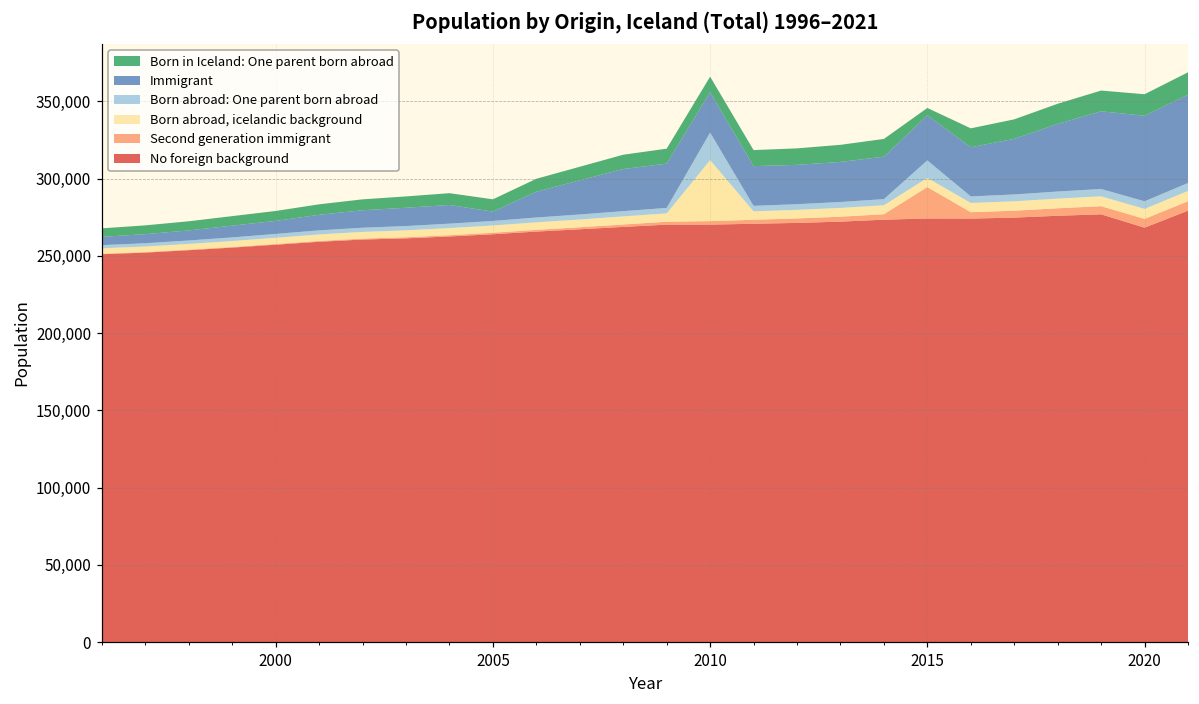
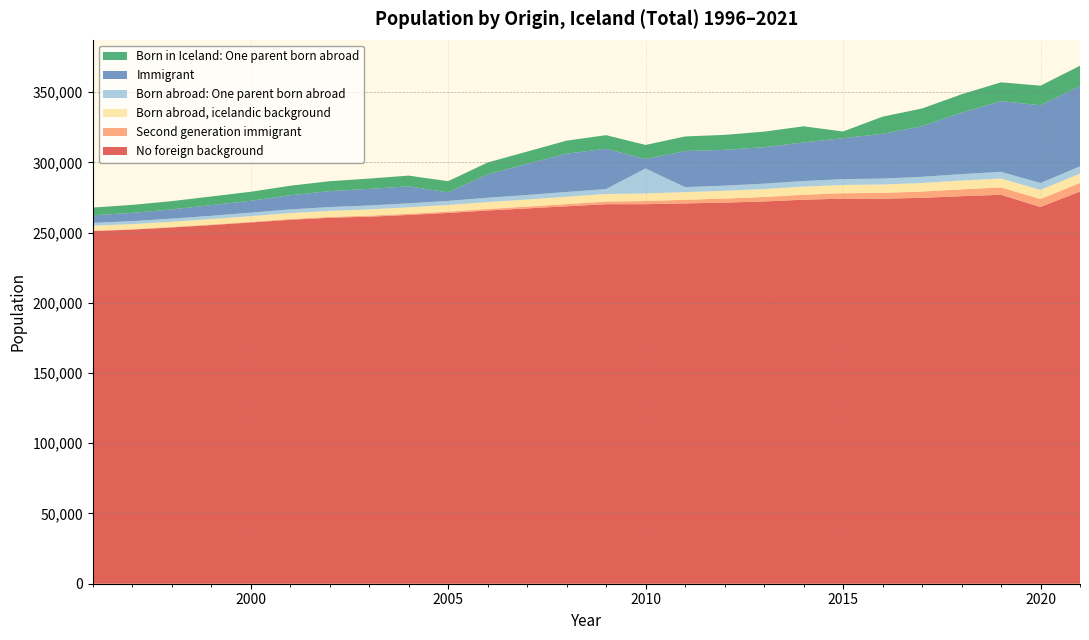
Born abroad, icelandic background, 2010: 39,000 -> 5,000
Immigrant, 2010: 26,000 -> 7,000
Second generation immigrant, 2015: 20,000 -> 4,000
Born abroad: One parent born abroad, 2015: 11,000 -> 4,000
